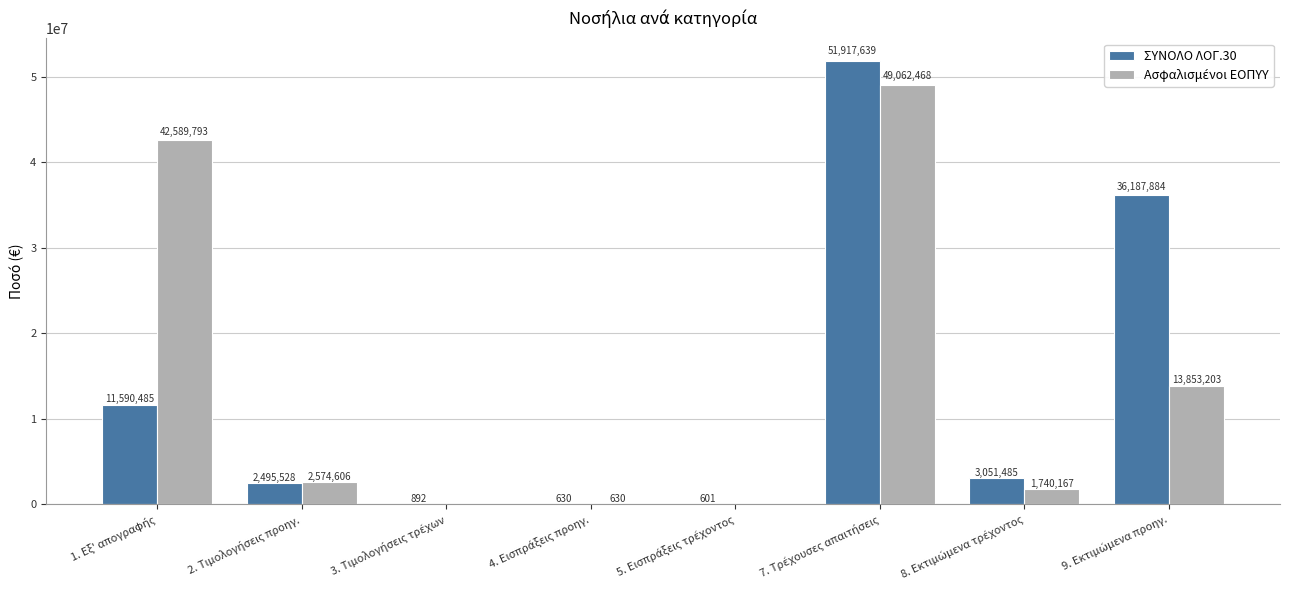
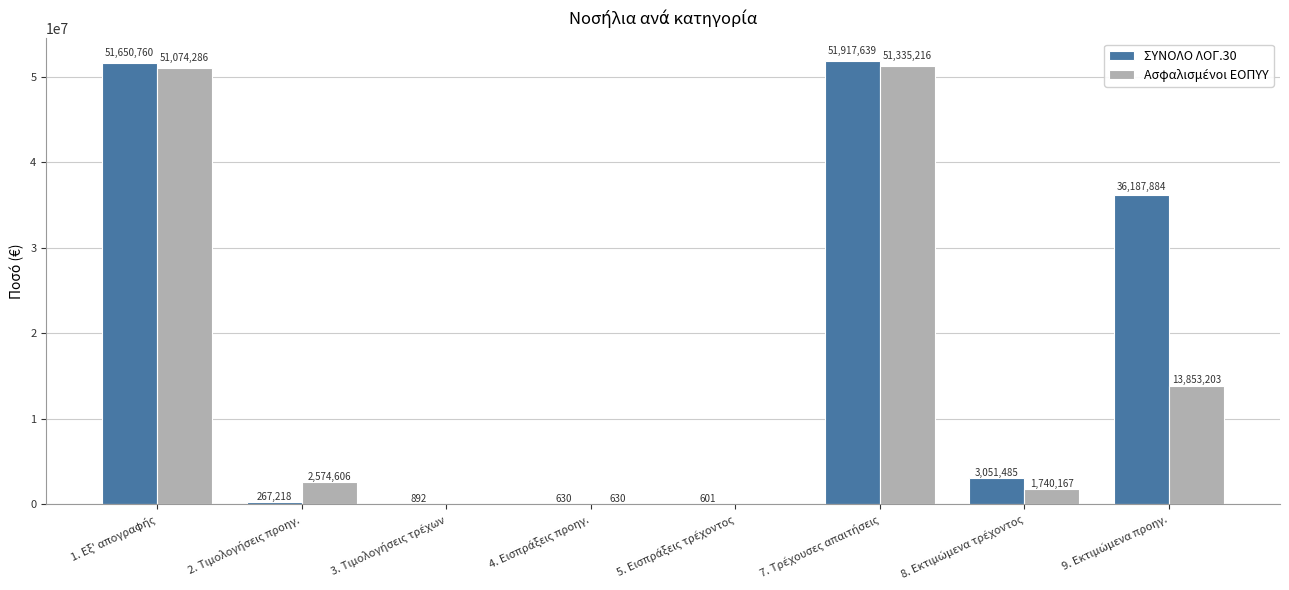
ΣΥΝΟΛΟ ΛΟΓ.30, 1. Εξ' απογραφής: 11,590,485 -> 51,650,760
Ασφαλισμένοι ΕΟΠΥΥ, 1. Εξ' απογραφής: 42,589,793 -> 51,074,286
ΣΥΝΟΛΟ ΛΟΓ.30, 2. Τιμολογήσεις προηγ.: 2,495,528 -> 267,218
Ασφαλισμένοι ΕΟΠΥΥ, 7. Τρέχουσες απαιτήσεις: 49,062,468 -> 51,335,216
